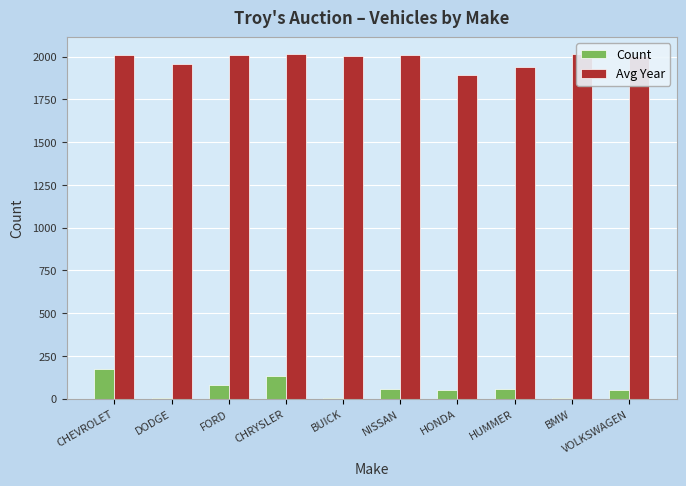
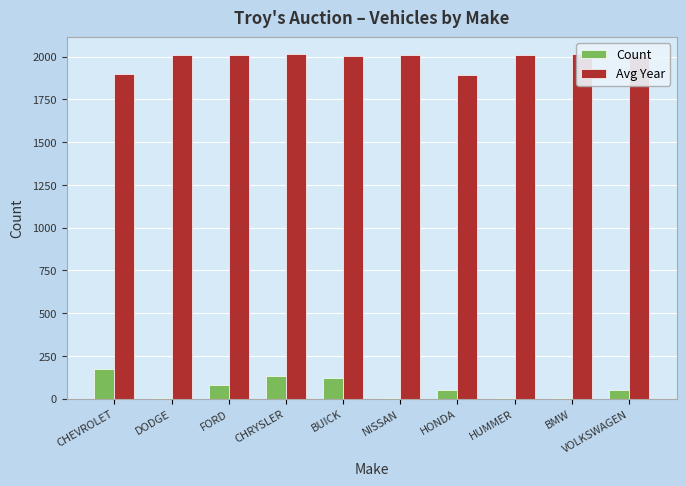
Avg Year, CHEVROLET: 2010 -> 1900
Avg Year, DODGE: 1960 -> 2010
Count, BUICK: 0 -> 120
Count, NISSAN: 60 -> 0
Count, HUMMER: 60 -> 0
Avg Year, HUMMER: 1940 -> 2010
